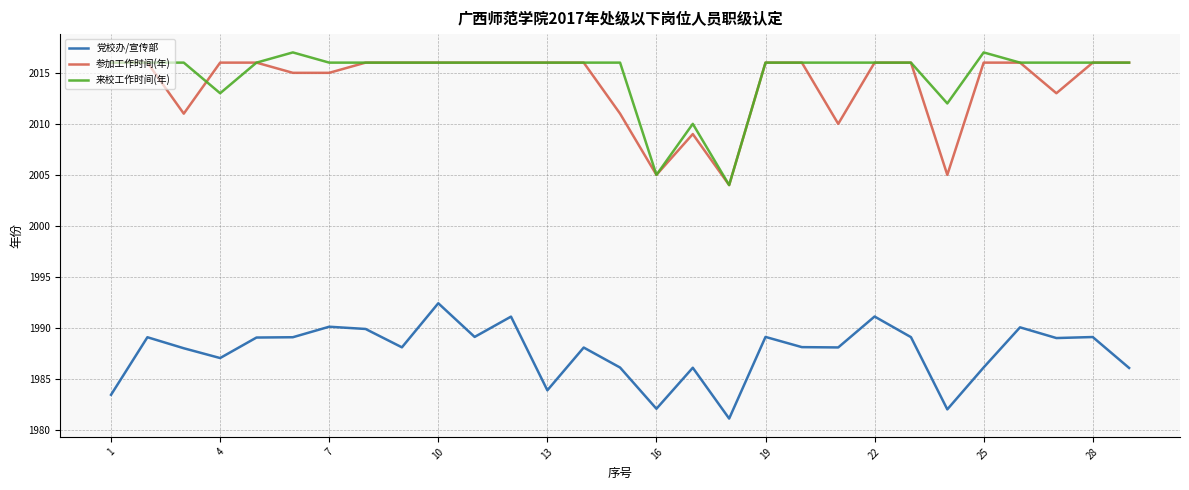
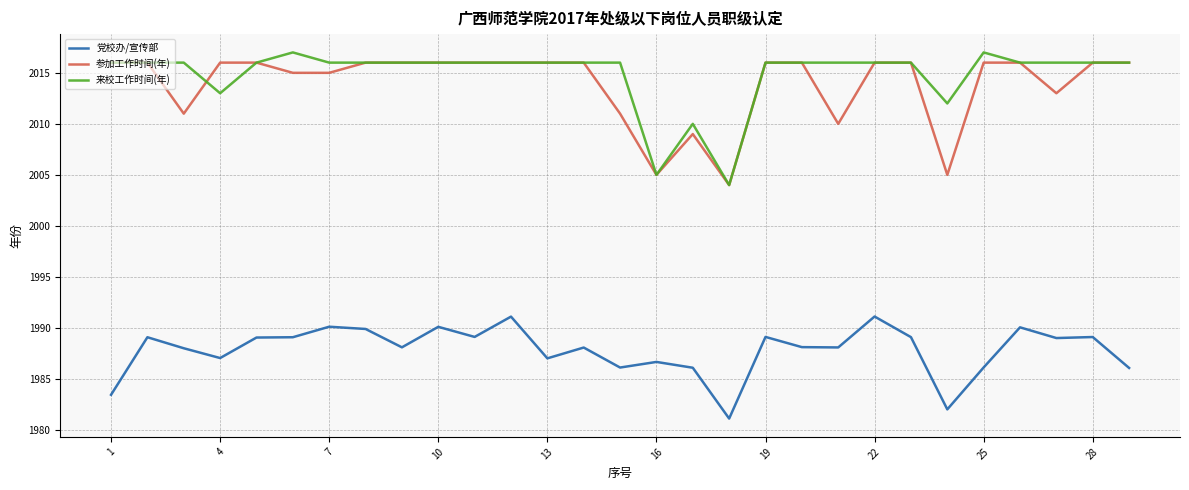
党校办/宣传部, 10: 1992.4 -> 1990.1
党校办/宣传部, 13: 1983.9 -> 1987.0
党校办/宣传部, 16: 1982.1 -> 1986.7
